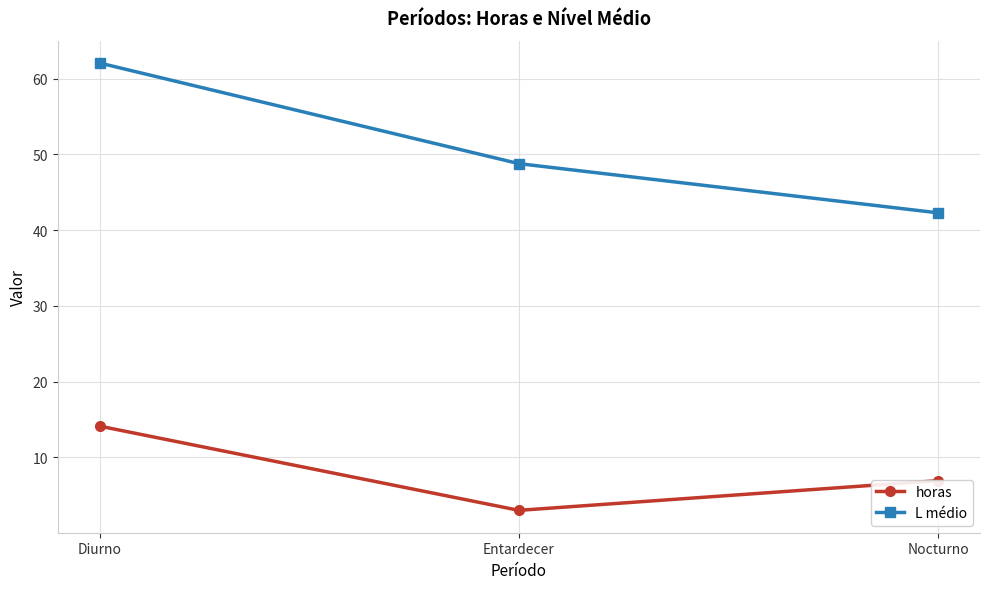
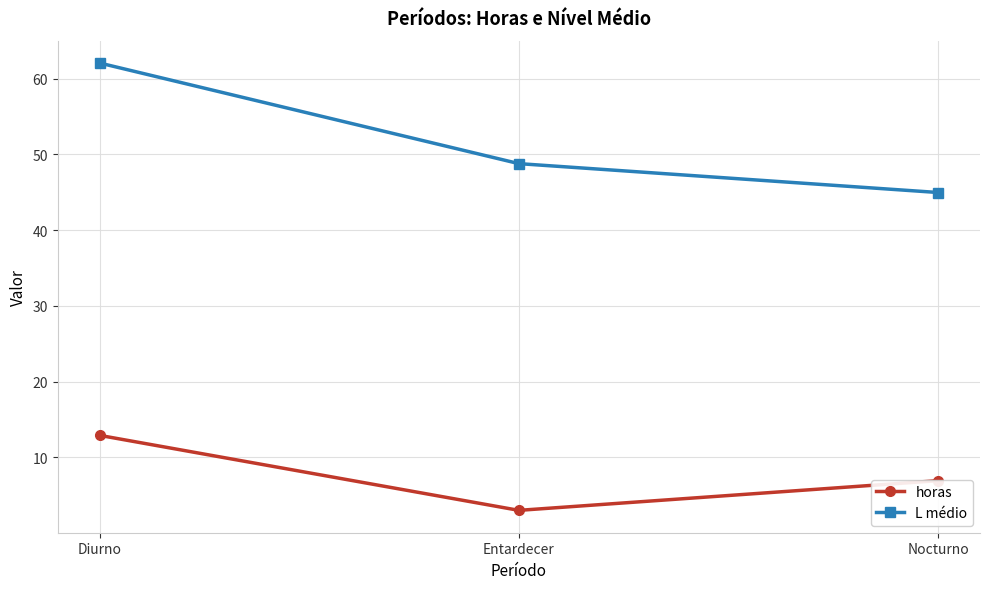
horas, Diurno: 14 -> 13
L médio, Nocturno: 42 -> 45
